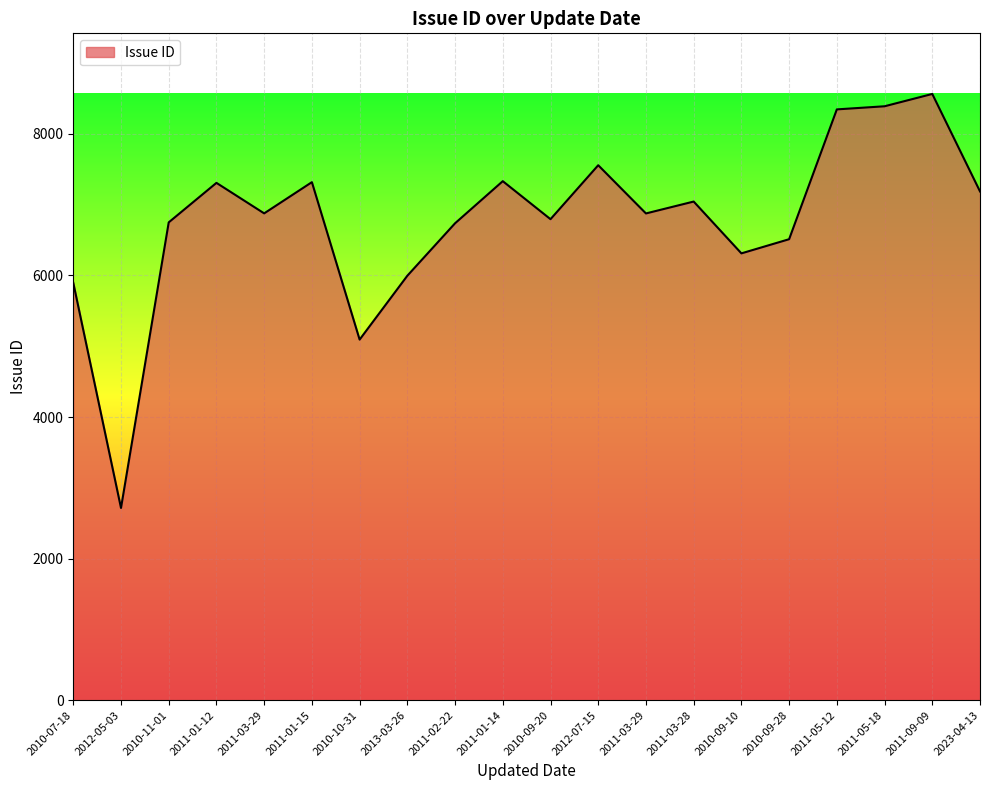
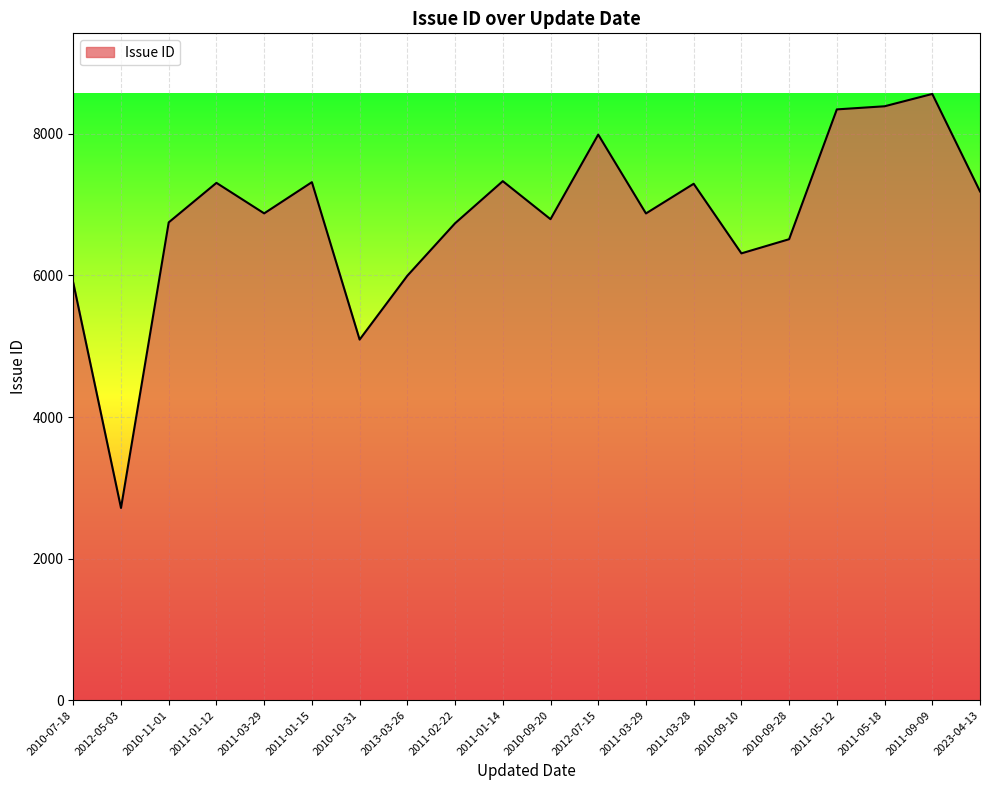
2012-07-15: 7600 -> 8000
2011-03-28: 7000 -> 7300
